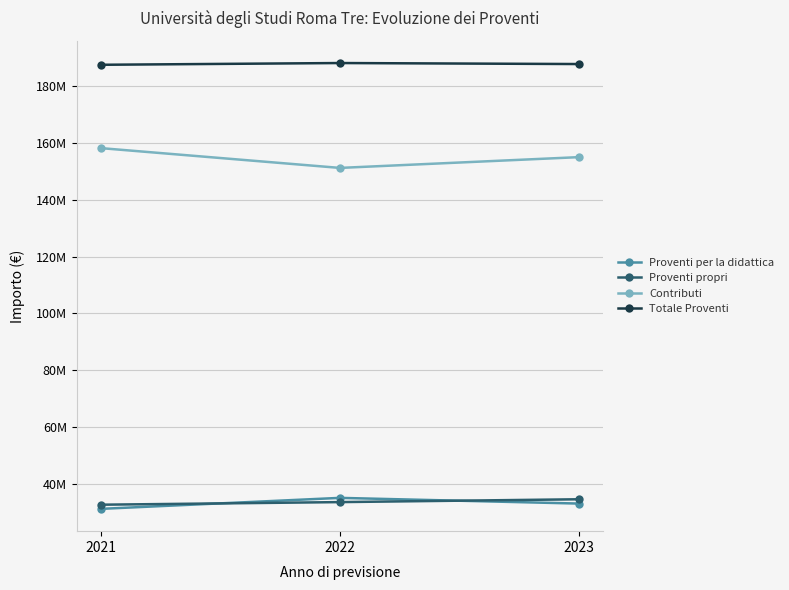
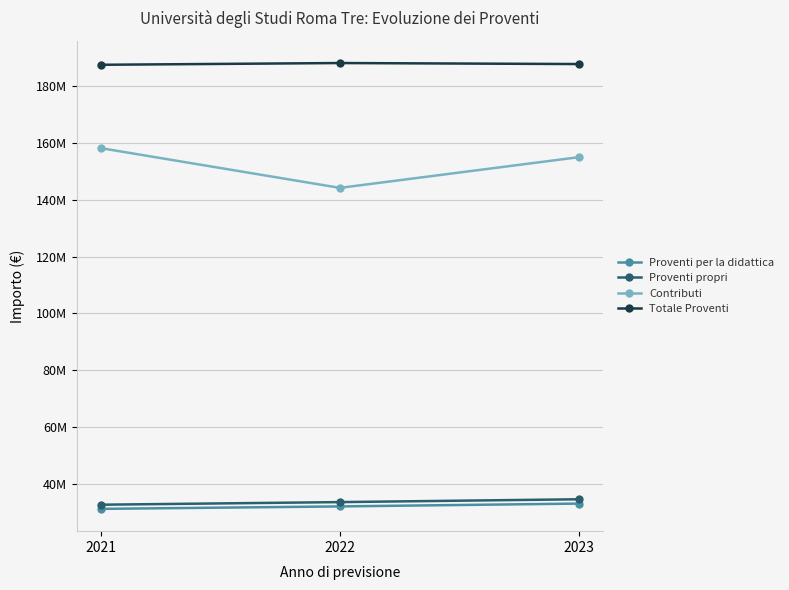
Proventi per la didattica, 2022: 35000000 -> 32000000
Contributi, 2022: 151000000 -> 144000000
